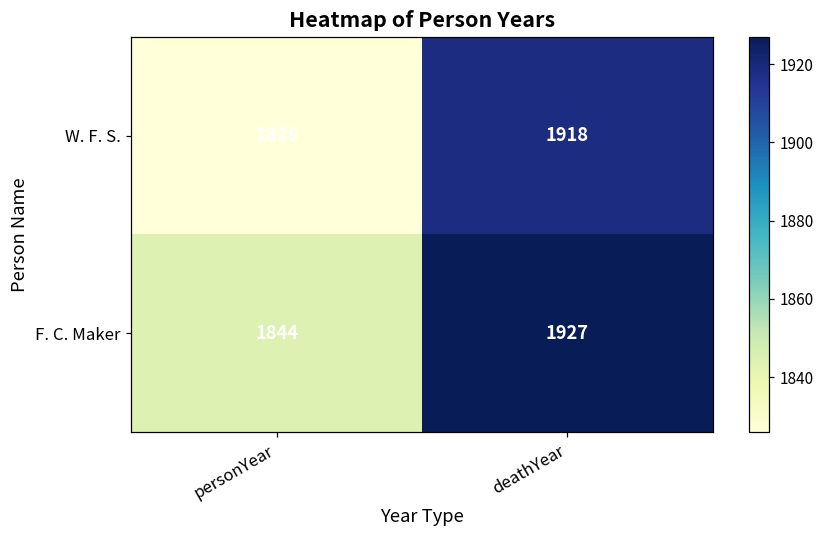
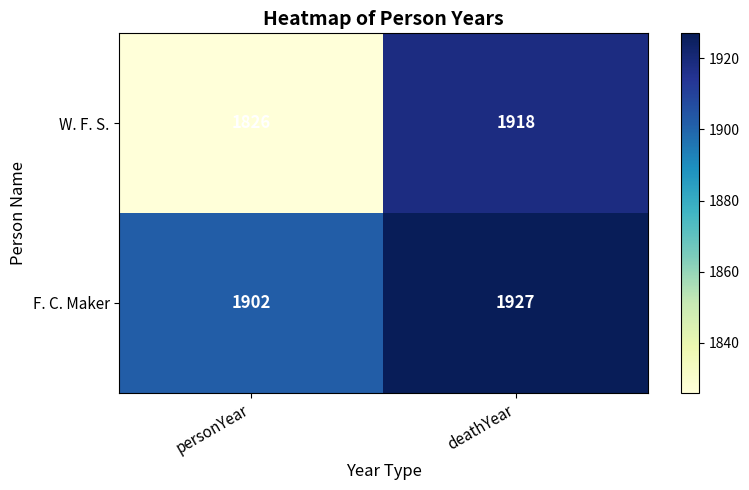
F. C. Maker, personYear: 1844 -> 1902
